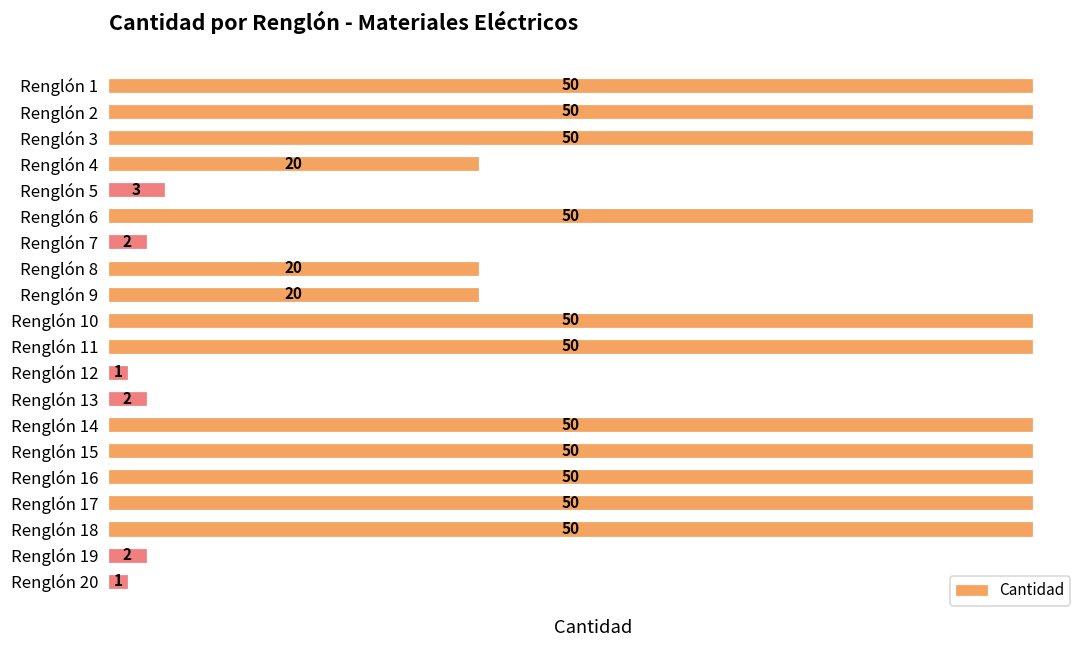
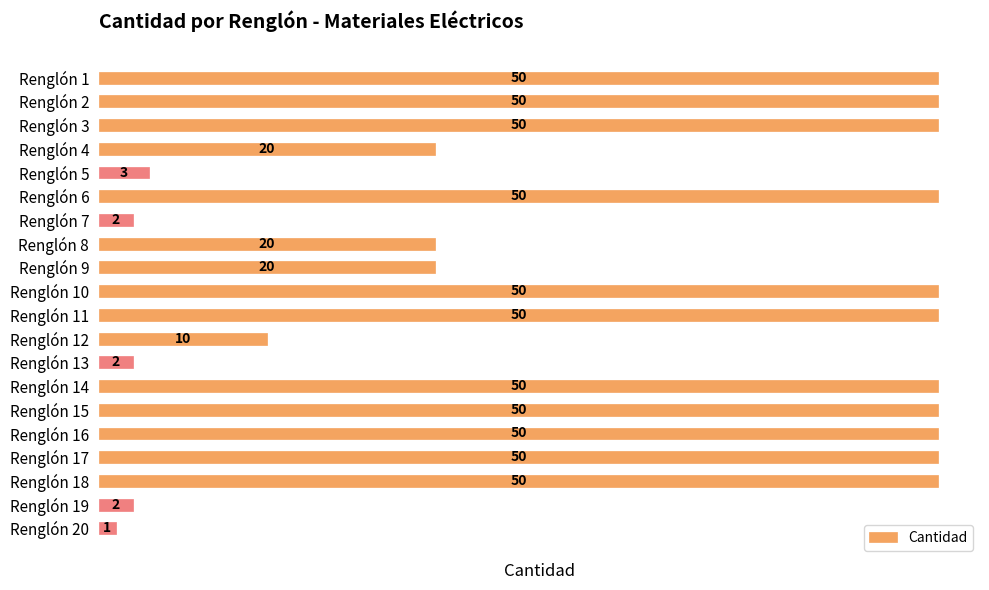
Renglón 12: 1 -> 10
